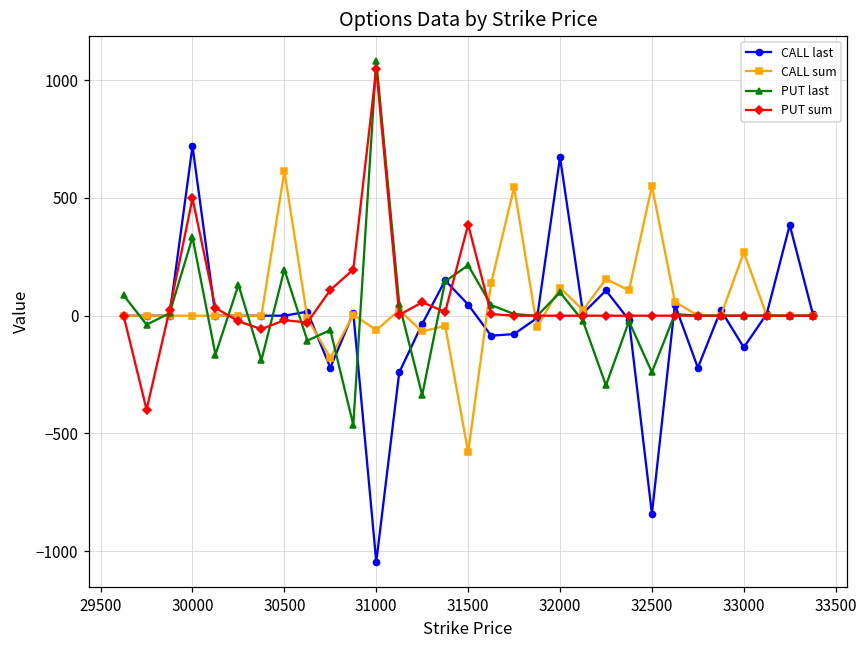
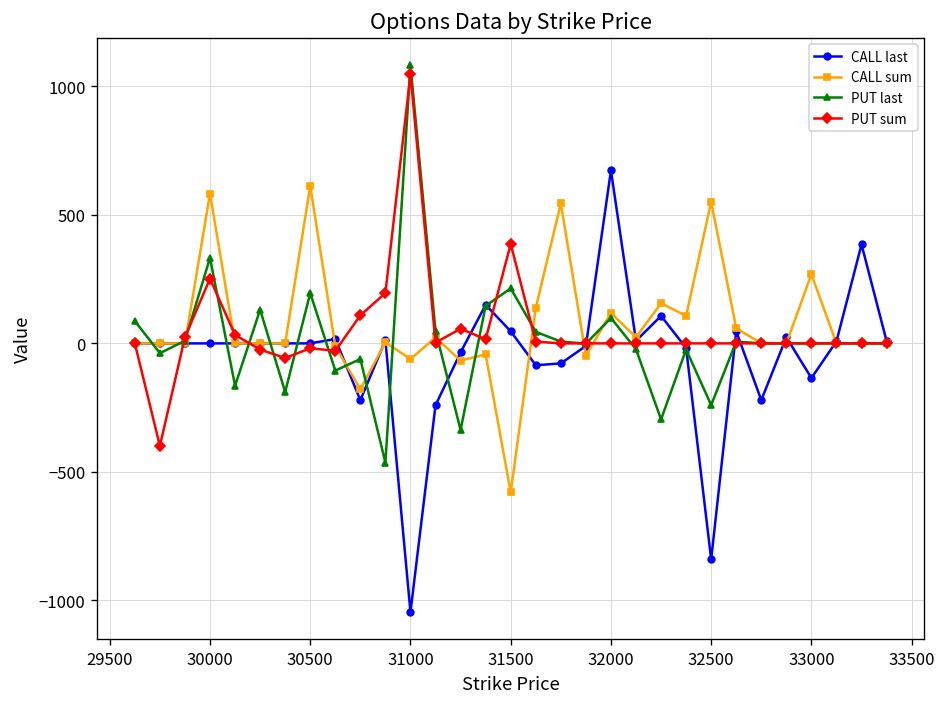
CALL last, 30000: 720 -> 0
CALL sum, 30000: 0 -> 580
PUT sum, 30000: 500 -> 250
